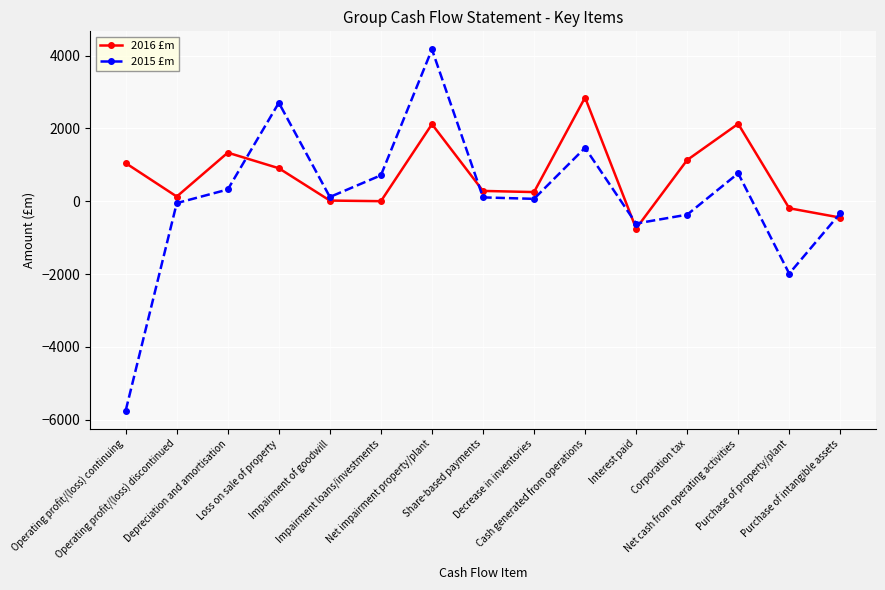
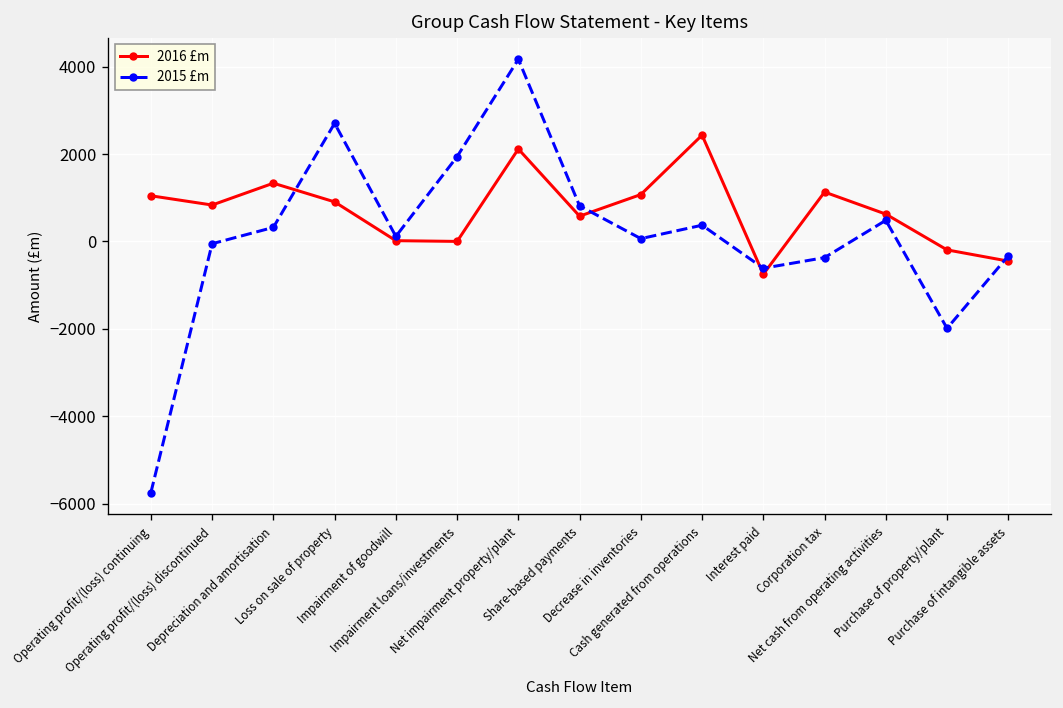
2016 £m, Operating profit/(loss) discontinued: 100 -> 800
2015 £m, Impairment loans/investments: 700 -> 1900
2016 £m, Share-based payments: 300 -> 600
2015 £m, Share-based payments: 100 -> 800
2016 £m, Decrease in inventories: 300 -> 1100
2016 £m, Cash generated from operations: 2800 -> 2400
2015 £m, Cash generated from operations: 1500 -> 400
2016 £m, Net cash from operating activities: 2100 -> 600
2015 £m, Net cash from operating activities: 800 -> 500
